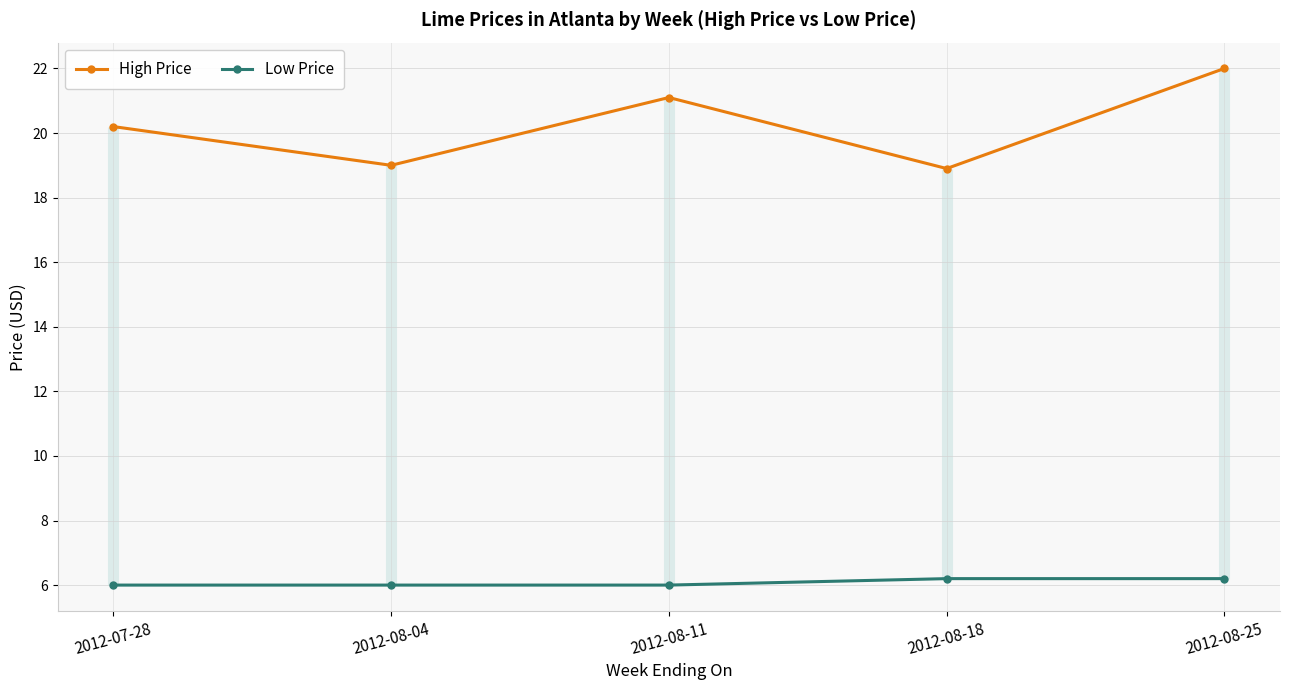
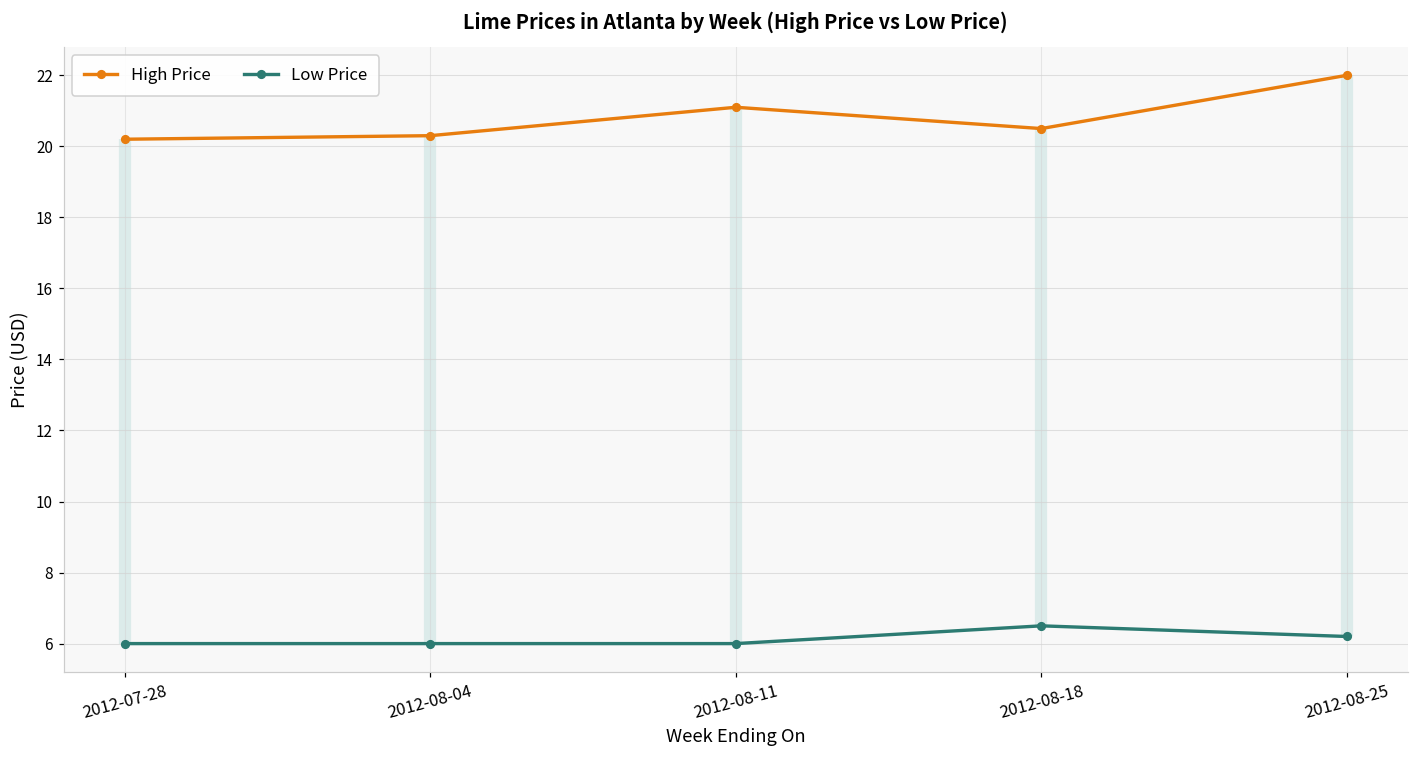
High Price, 2012-08-04: 19.0 -> 20.3
High Price, 2012-08-18: 18.9 -> 20.5
Low Price, 2012-08-18: 6.2 -> 6.5
